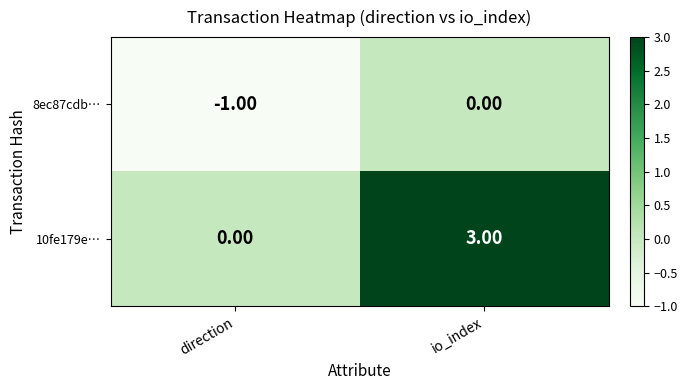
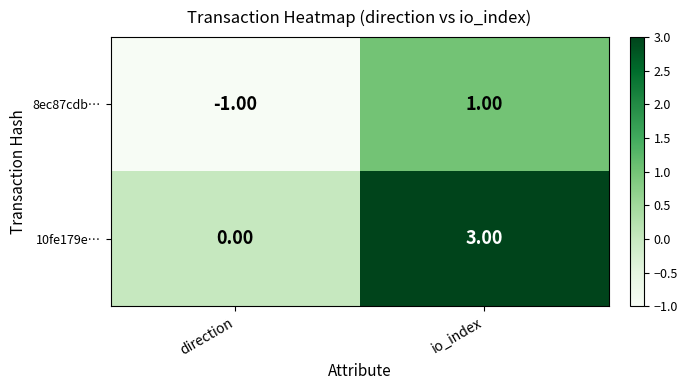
8ec87cdb…, io_index: 0.00 -> 1.00
